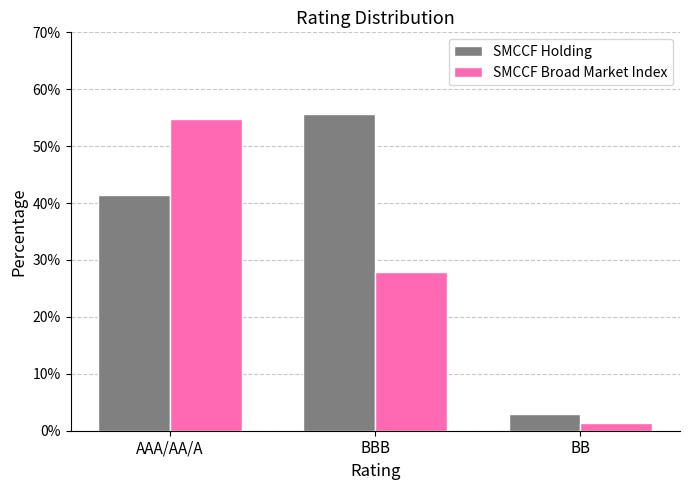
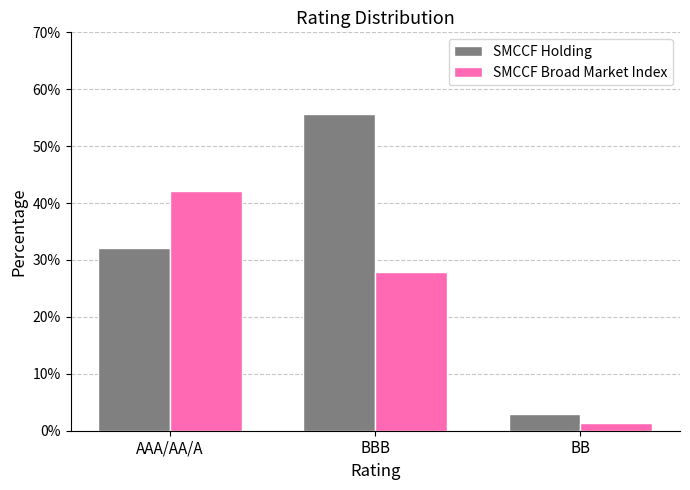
SMCCF Holding, AAA/AA/A: 41% -> 32%
SMCCF Broad Market Index, AAA/AA/A: 55% -> 42%
